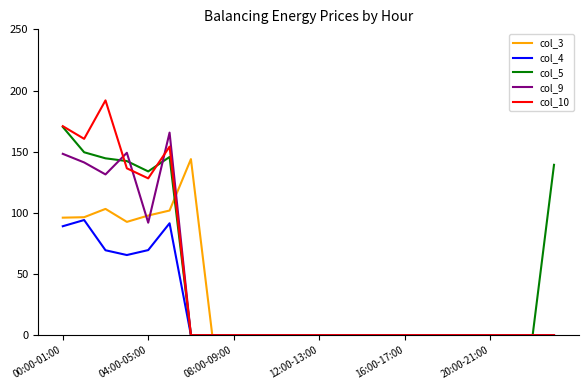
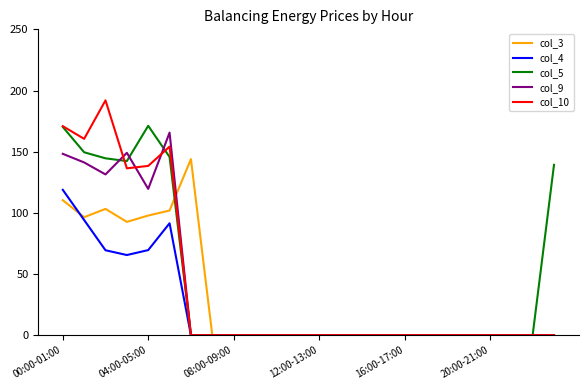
col_3, 00:00-01:00: 96 -> 110
col_4, 00:00-01:00: 89 -> 119
col_5, 04:00-05:00: 134 -> 171
col_9, 04:00-05:00: 92 -> 120
col_10, 04:00-05:00: 128 -> 138
